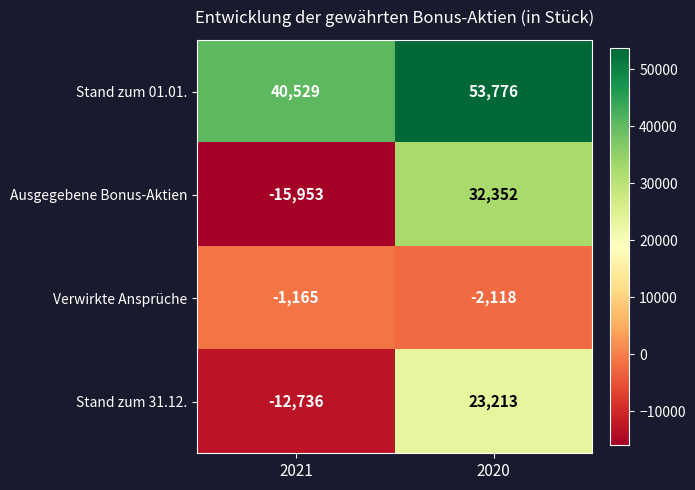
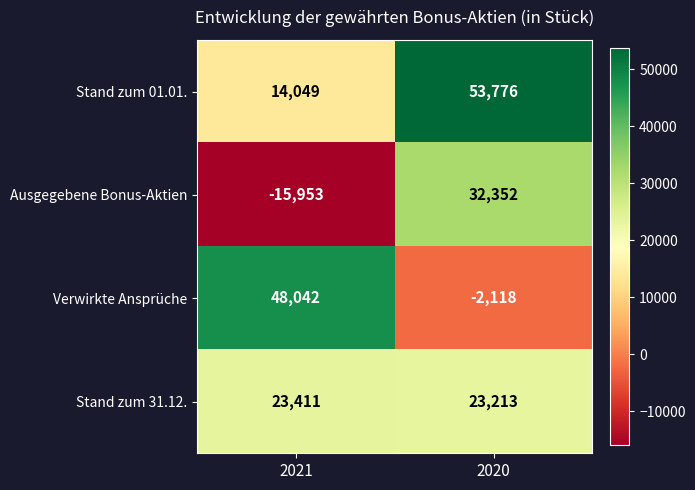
Stand zum 01.01., 2021: 40,529 -> 14,049
Verwirkte Ansprüche, 2021: -1,165 -> 48,042
Stand zum 31.12., 2021: -12,736 -> 23,411
